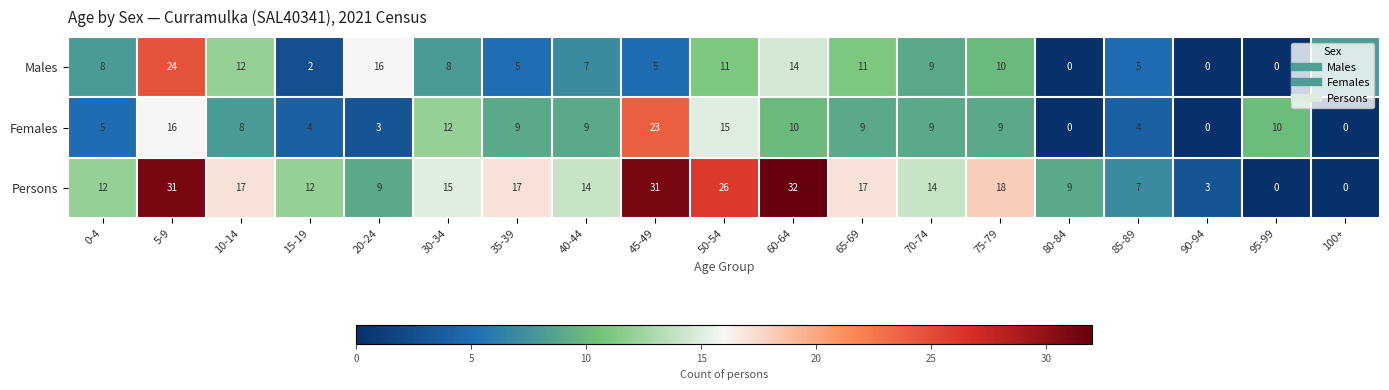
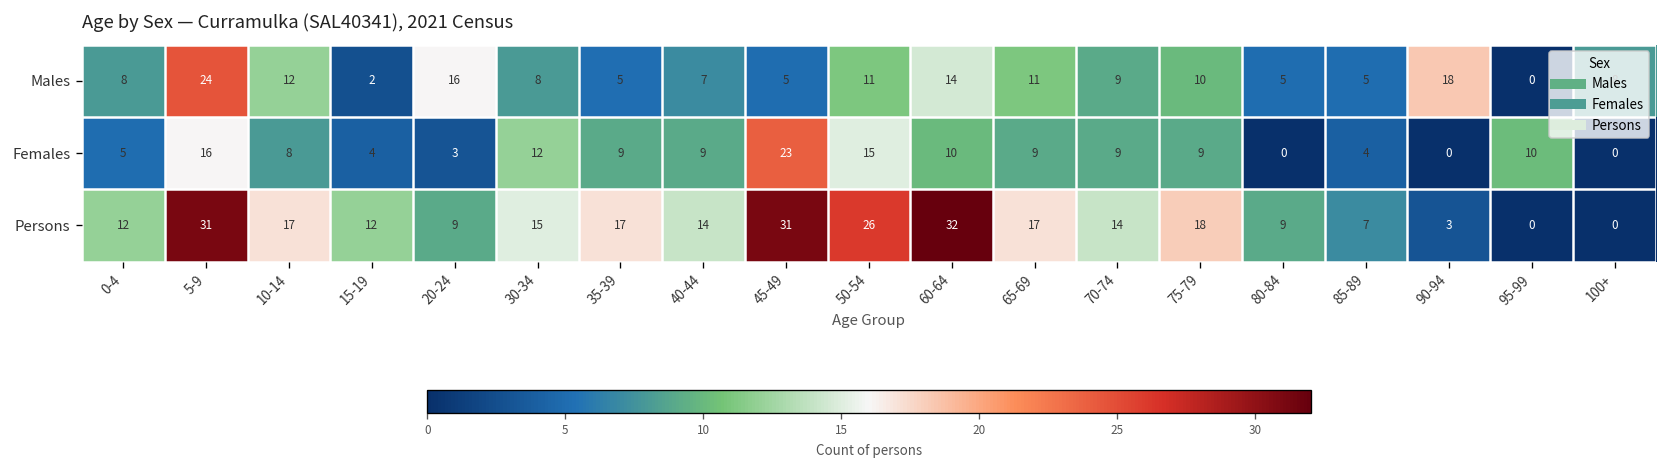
Males, 80-84: 0 -> 5
Males, 90-94: 0 -> 18
